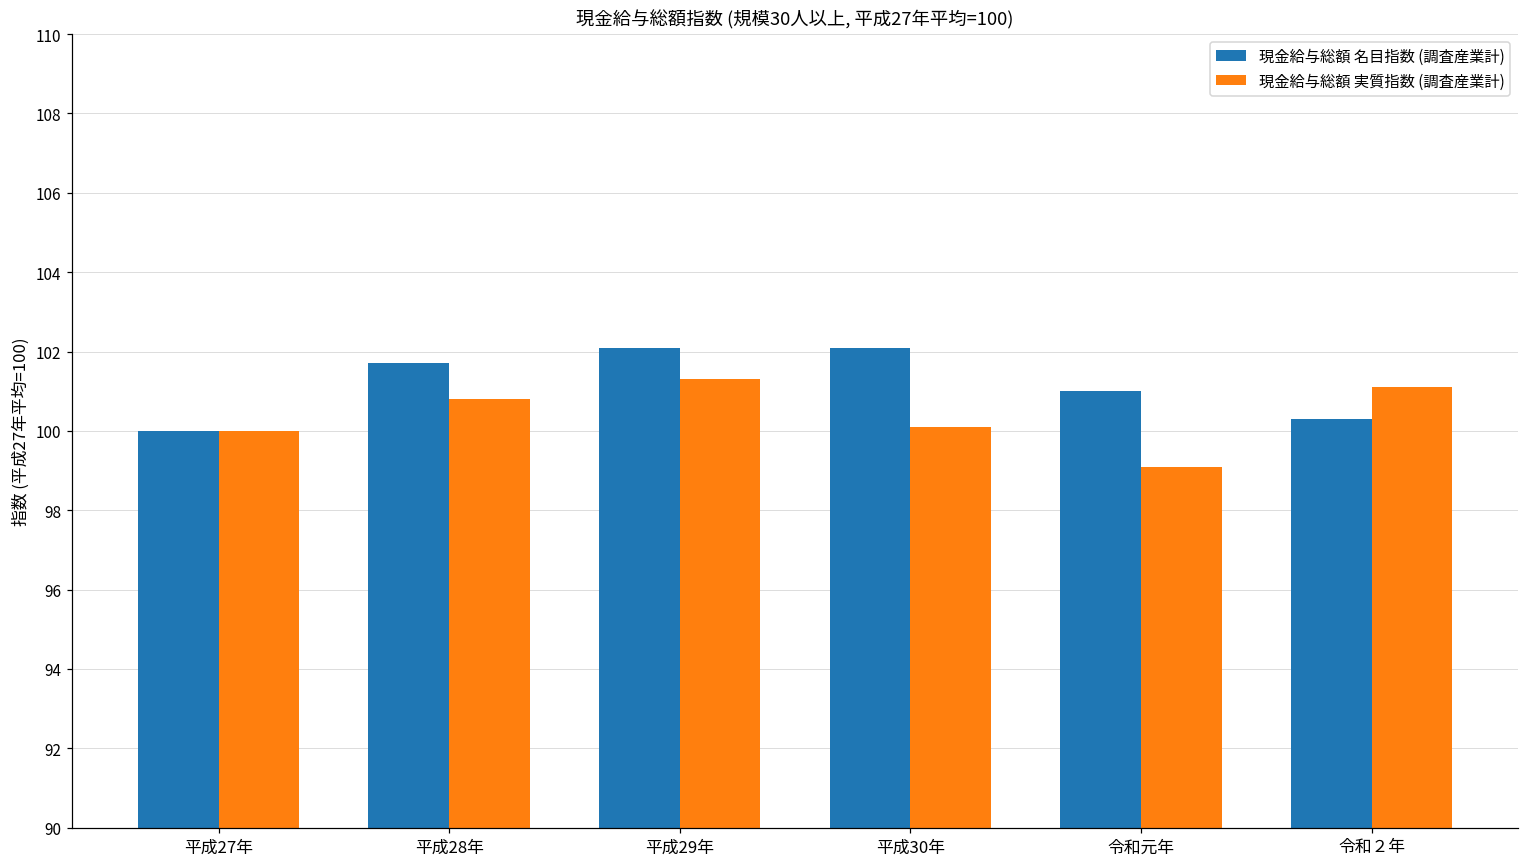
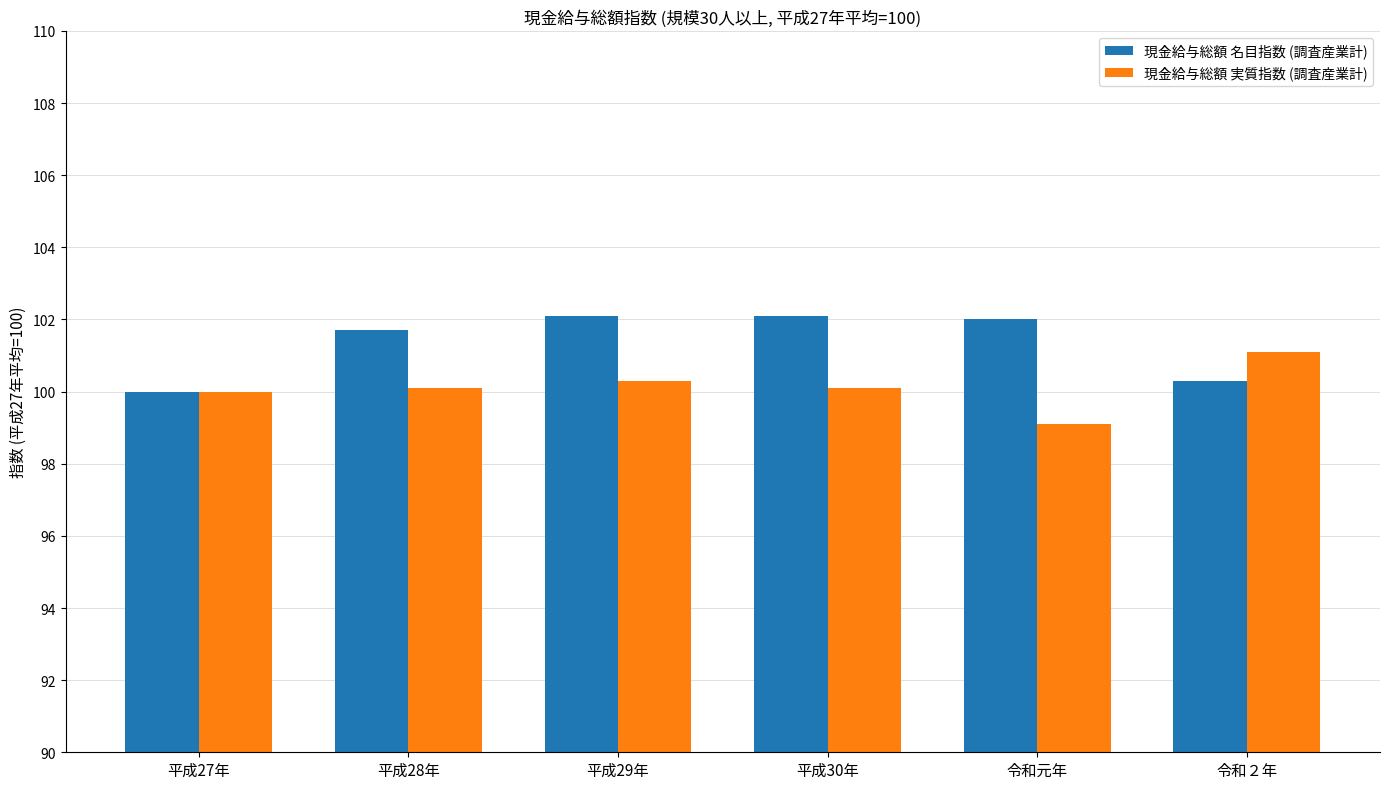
現金給与総額 実質指数 (調査産業計), 平成28年: 100.8 -> 100.1
現金給与総額 実質指数 (調査産業計), 平成29年: 101.3 -> 100.3
現金給与総額 名目指数 (調査産業計), 令和元年: 101 -> 102
